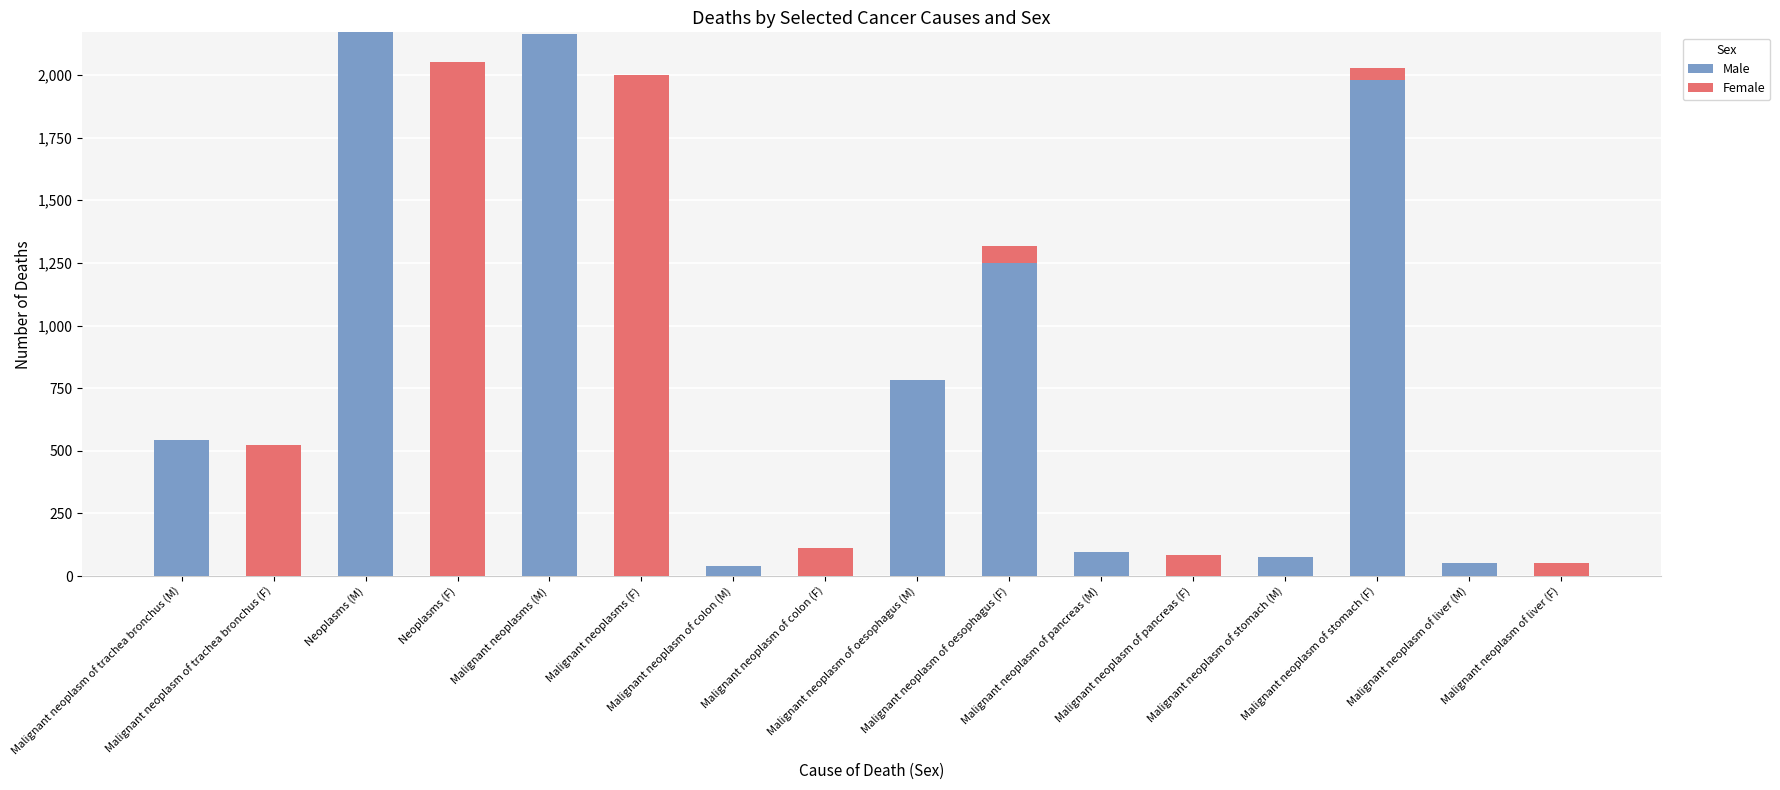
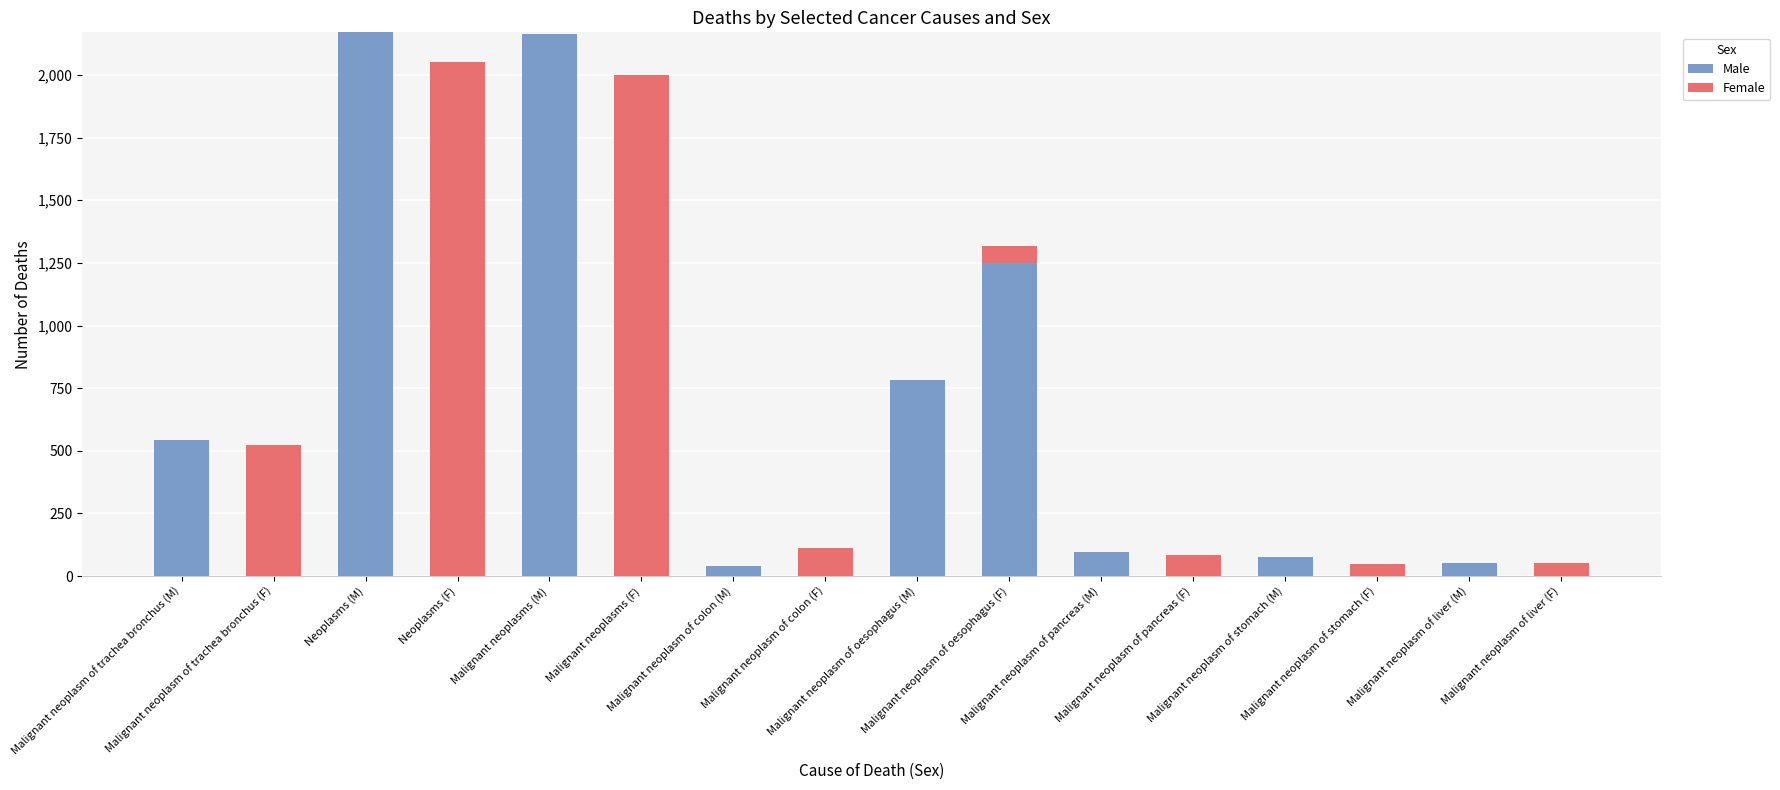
Male, Malignant neoplasm of stomach (F): 1,980 -> 0
